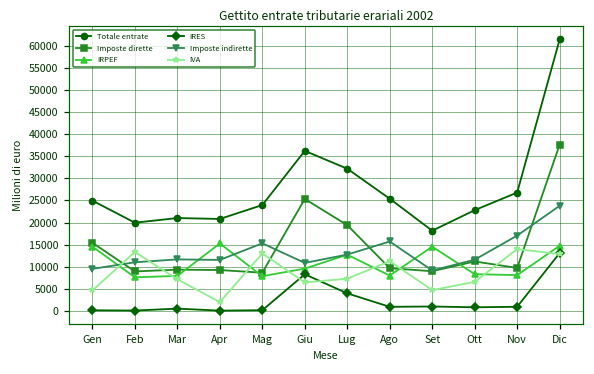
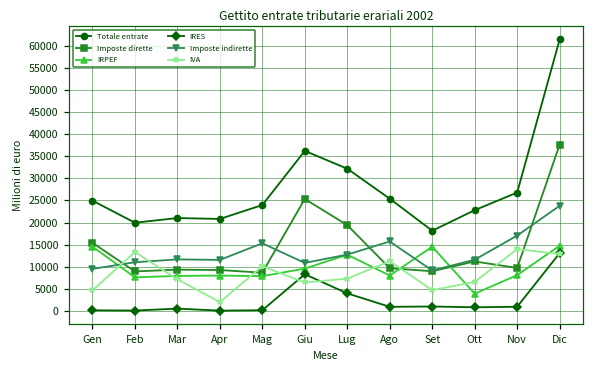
IRPEF, Apr: 15000 -> 8000
IVA, Mag: 13000 -> 10000
IRPEF, Ott: 8000 -> 4000
